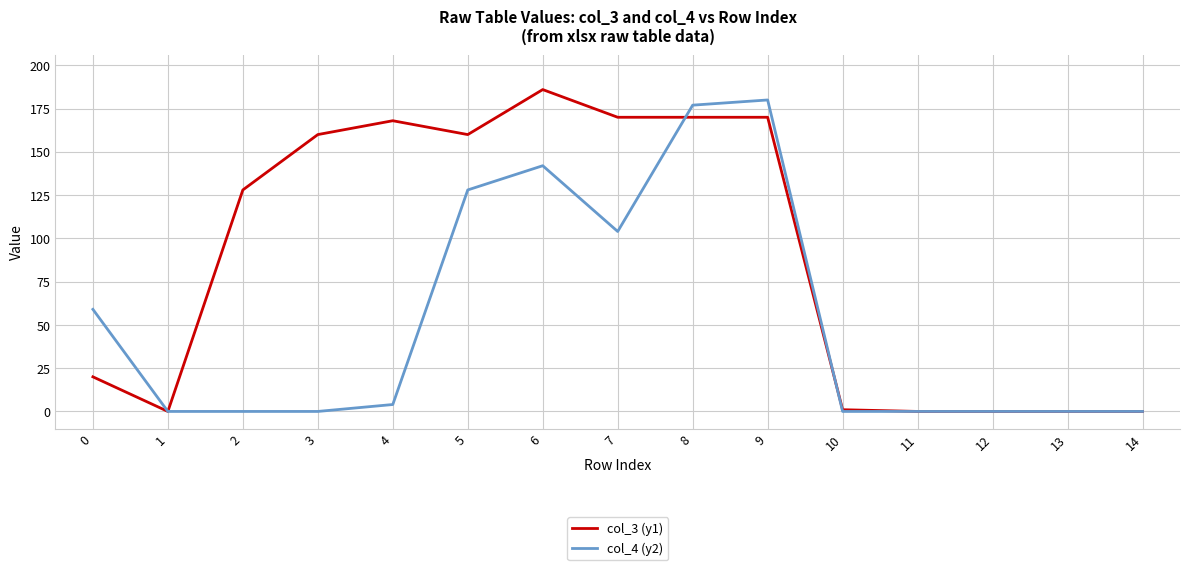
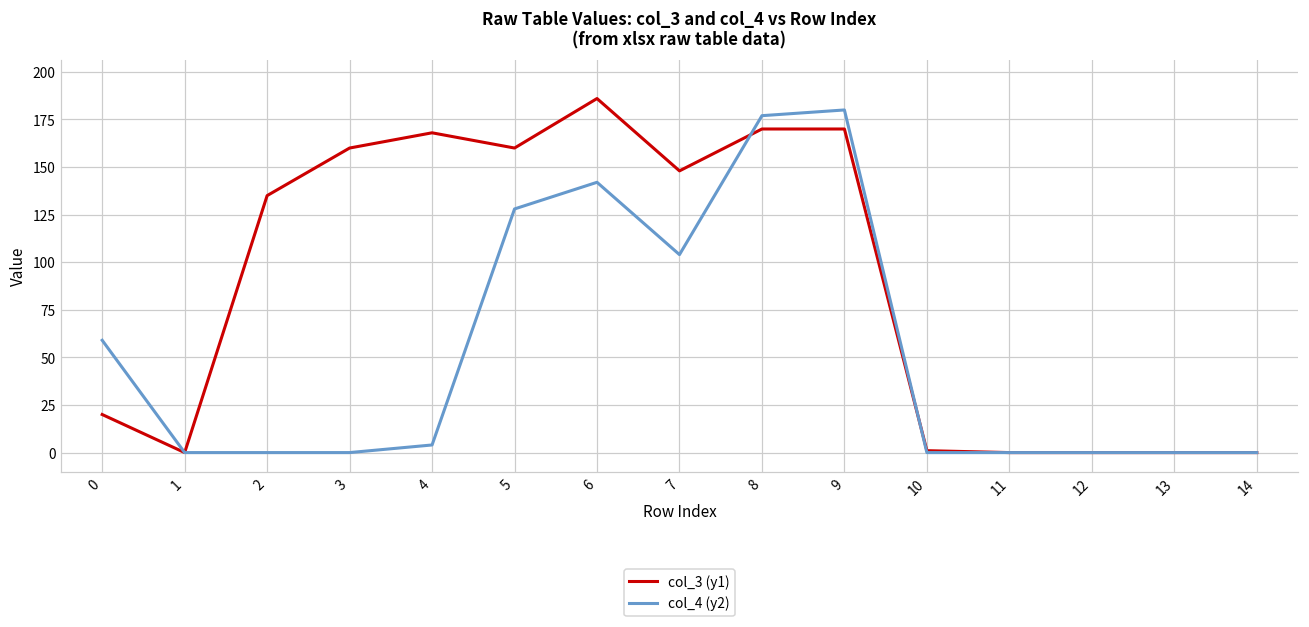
col_3 (y1), 2: 128 -> 135
col_3 (y1), 7: 170 -> 148
